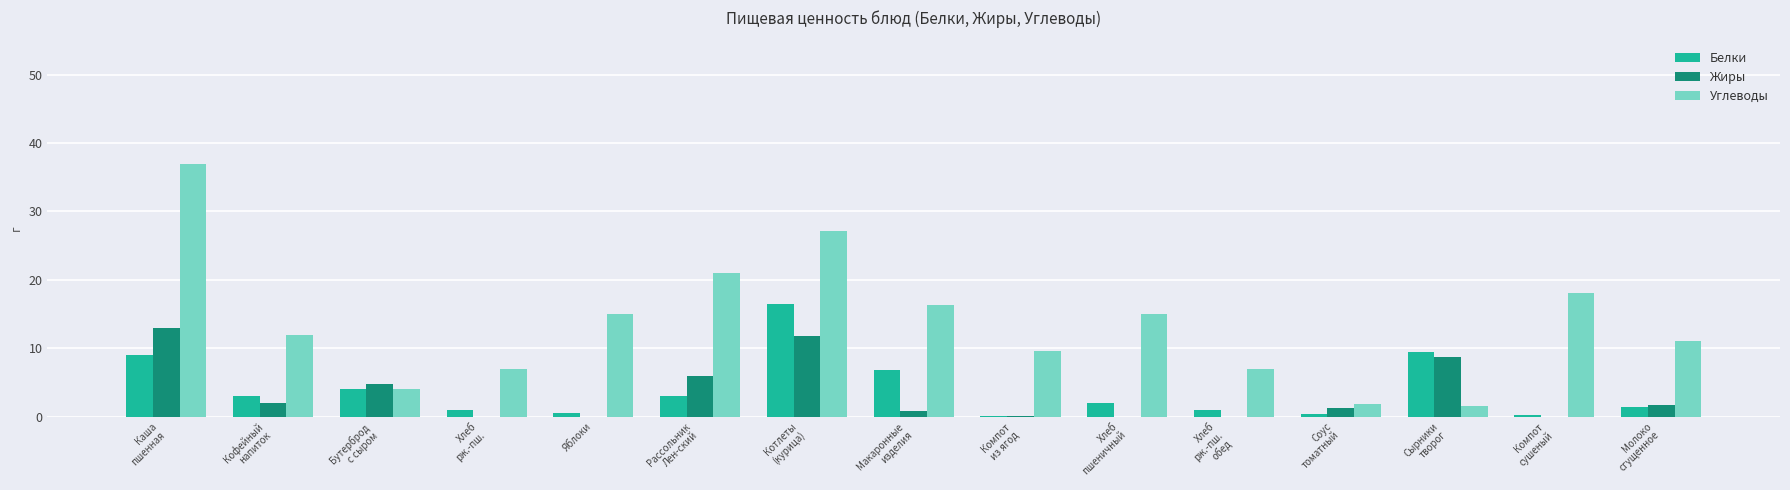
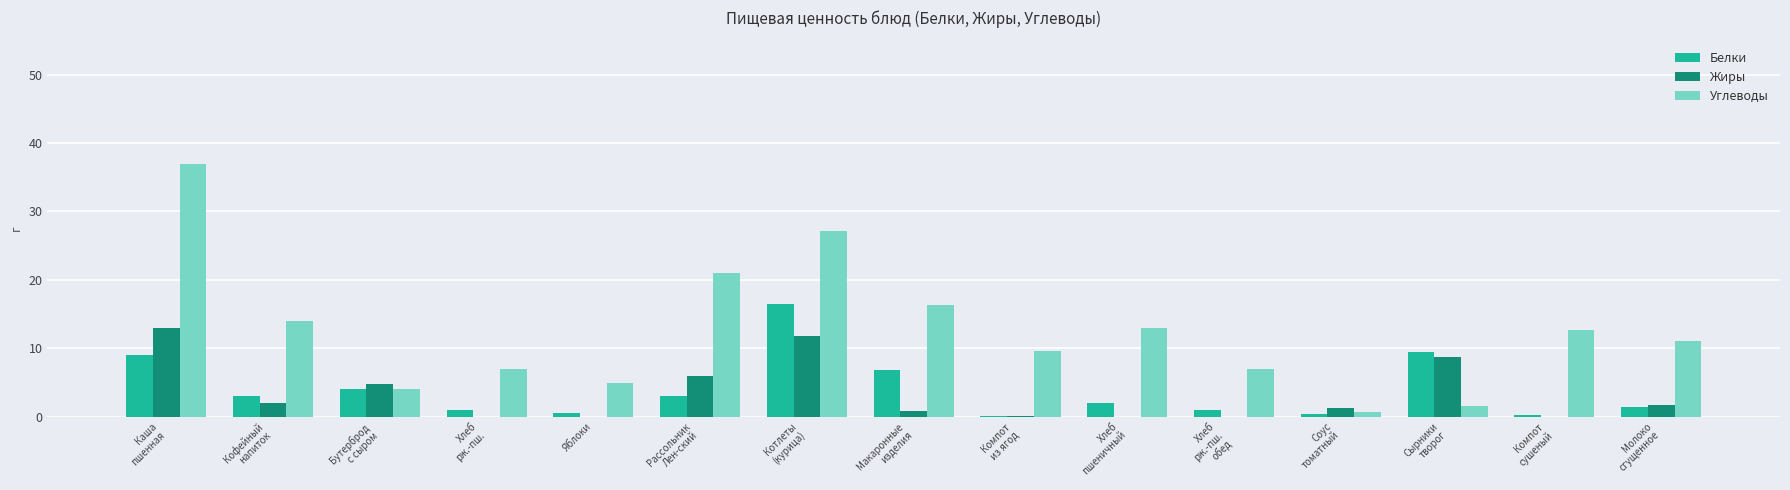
Углеводы, Кофейный напиток: 12 -> 14
Углеводы, Яблоки: 15 -> 5
Углеводы, Хлеб пшеничный: 15 -> 13
Углеводы, Соус томатный: 2 -> 1
Углеводы, Компот сушеный: 18 -> 13
